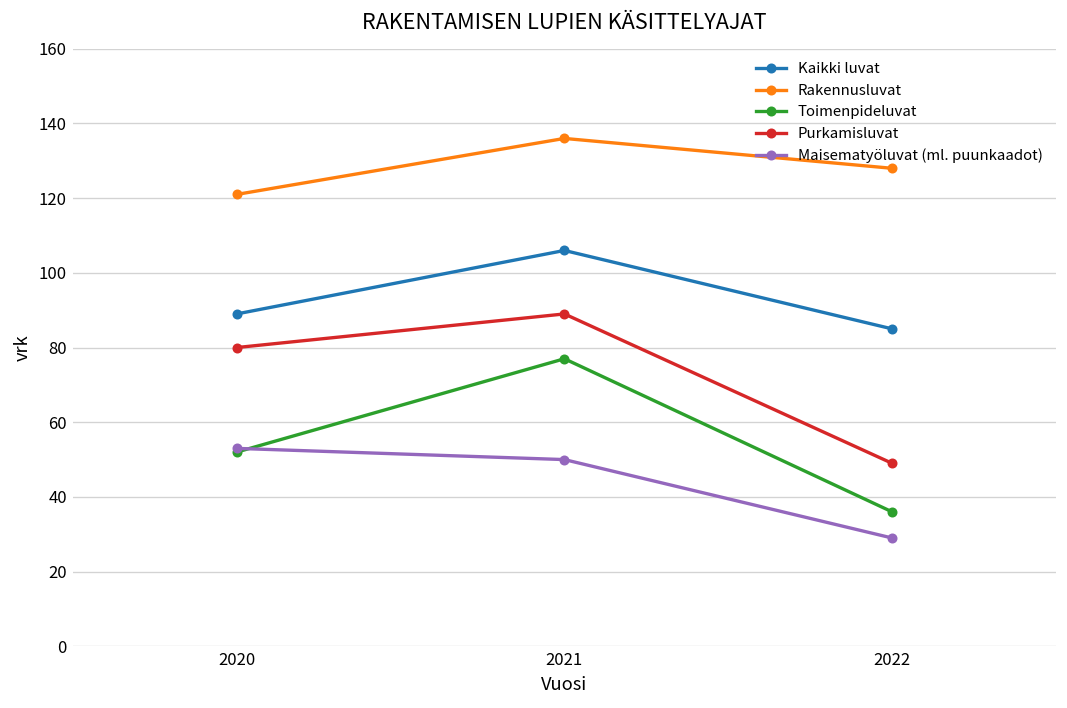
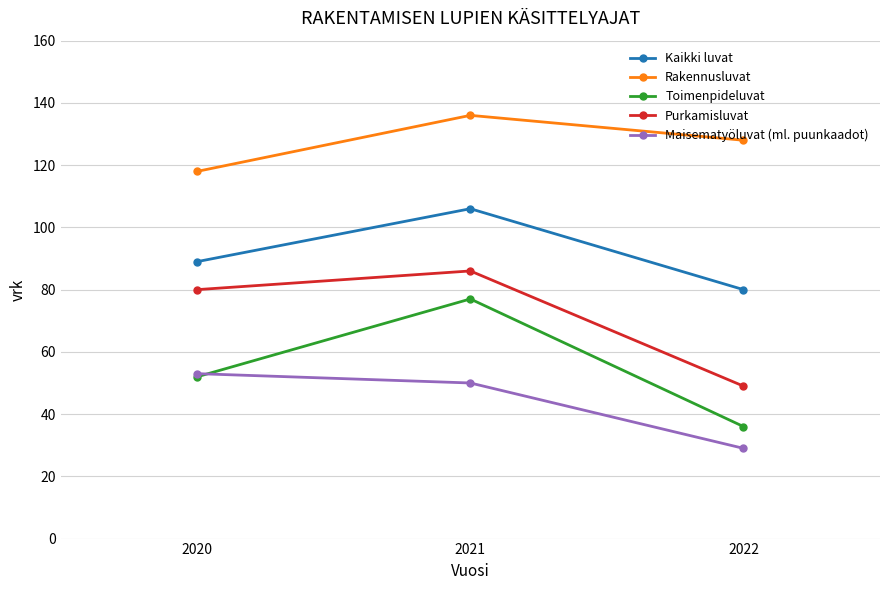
Rakennusluvat, 2020: 121 -> 118
Purkamisluvat, 2021: 89 -> 86
Kaikki luvat, 2022: 85 -> 80
